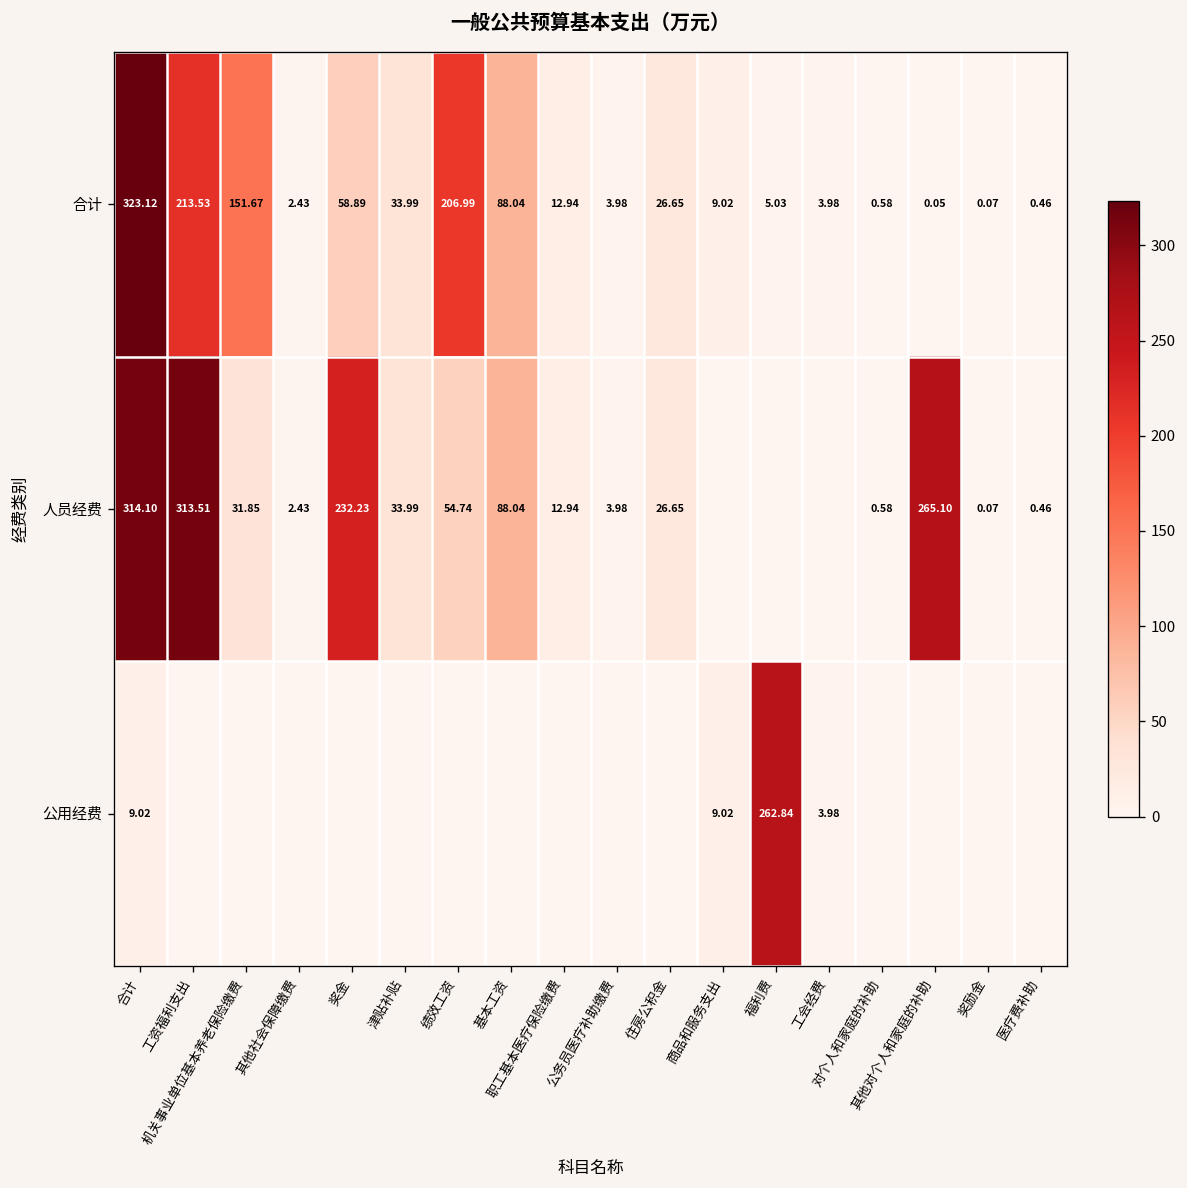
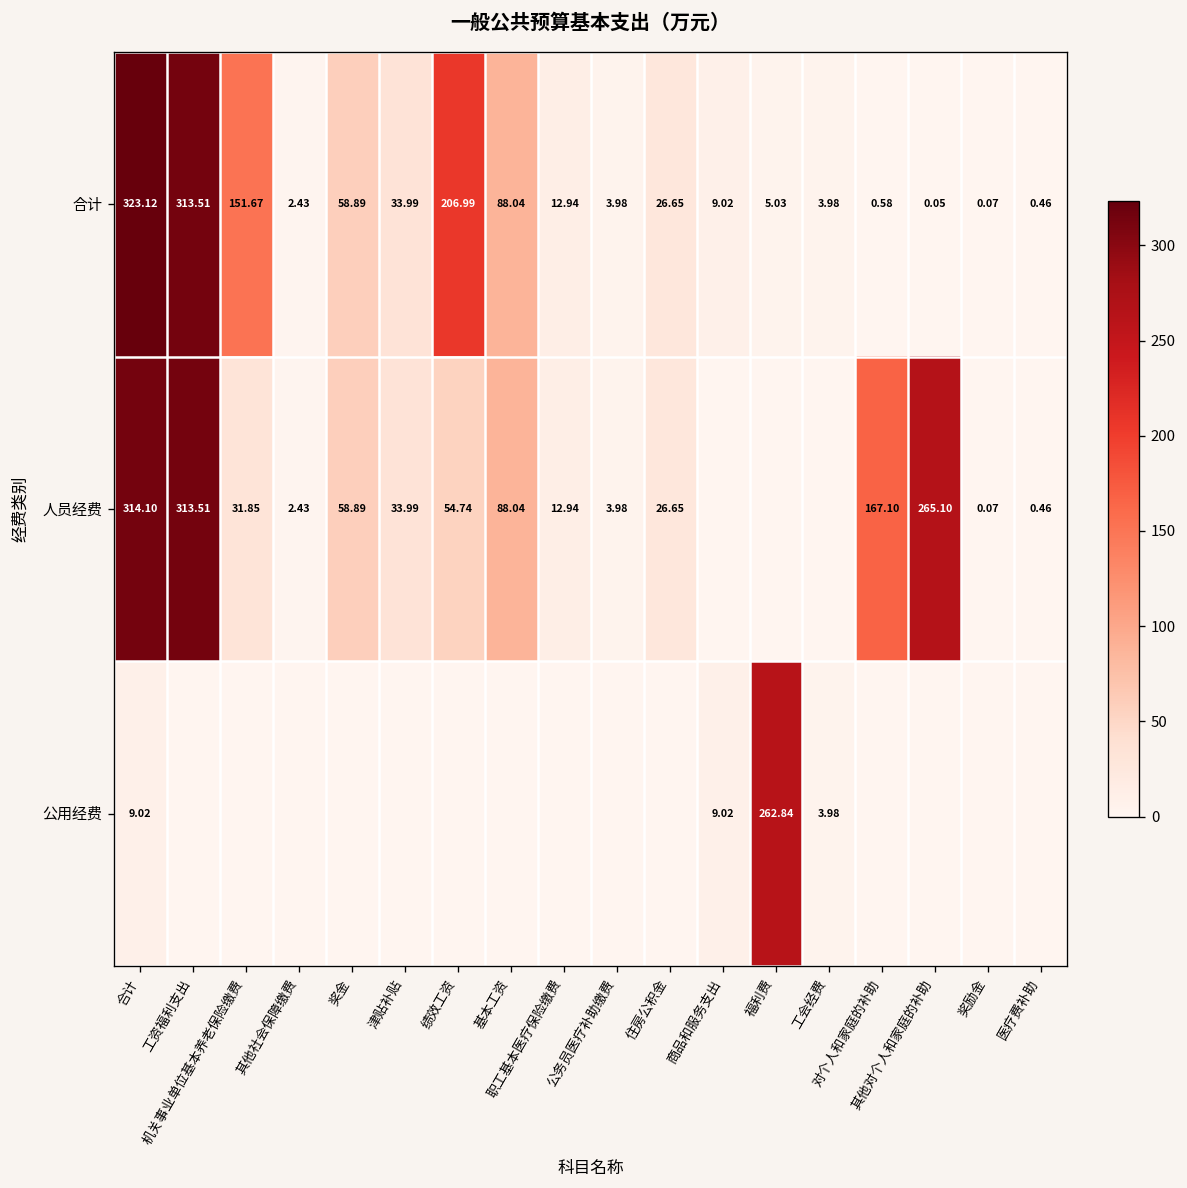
合计, 工资福利支出: 213.53 -> 313.51
人员经费, 奖金: 232.23 -> 58.89
人员经费, 对个人和家庭的补助: 0.58 -> 167.10
